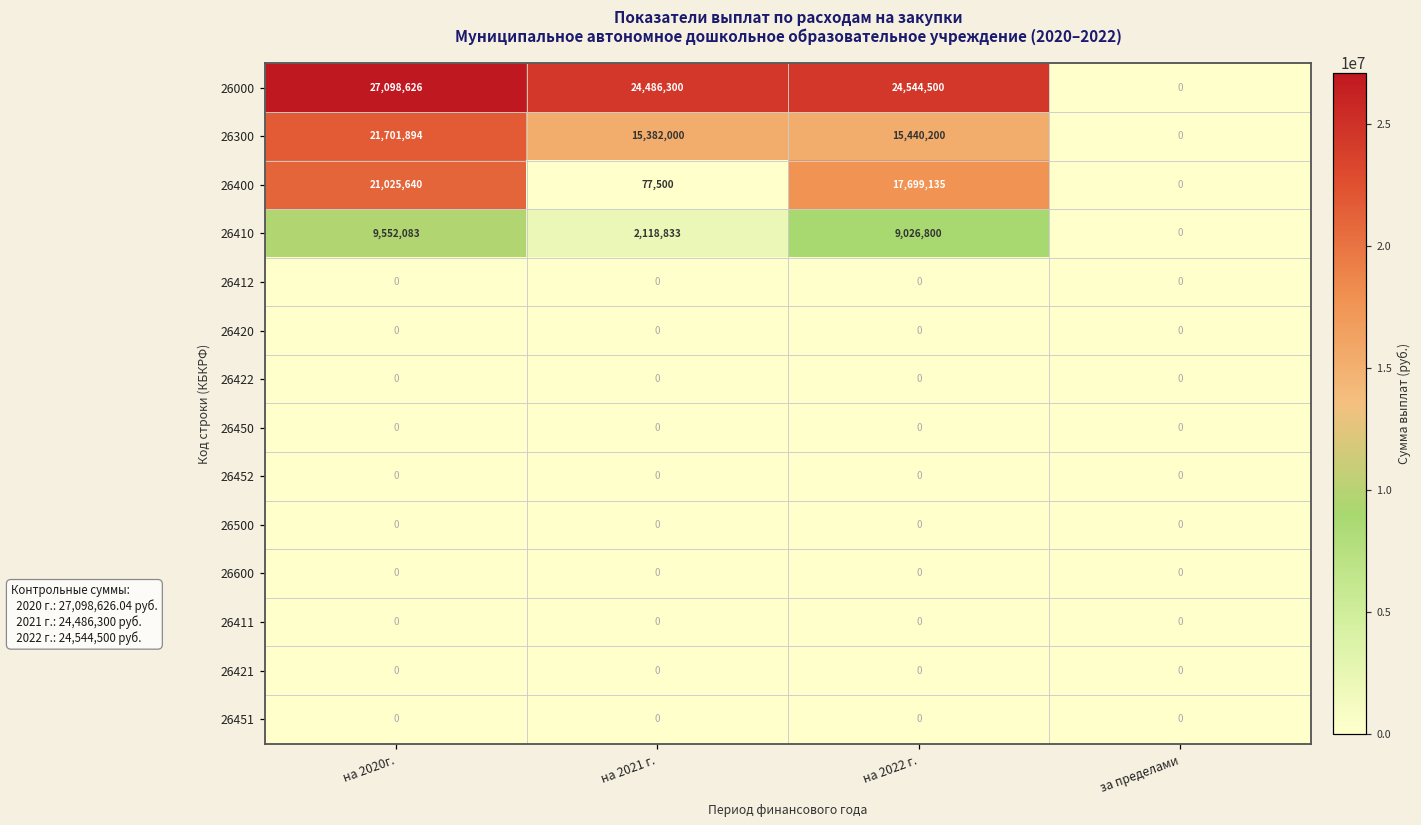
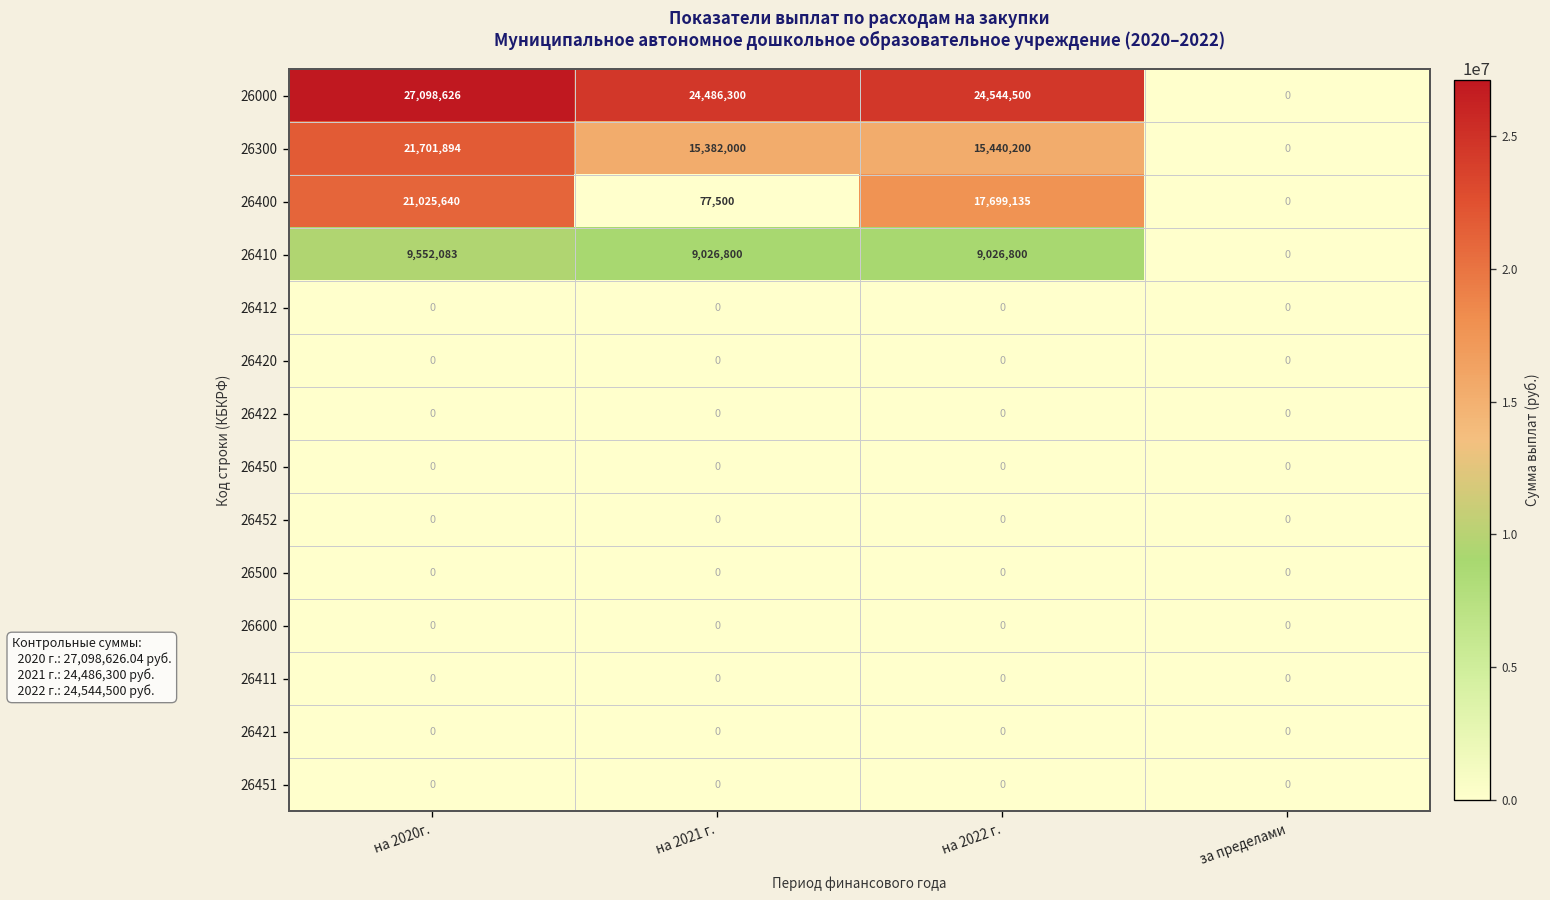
26410, на 2021 г.: 2,118,833 -> 9,026,800
